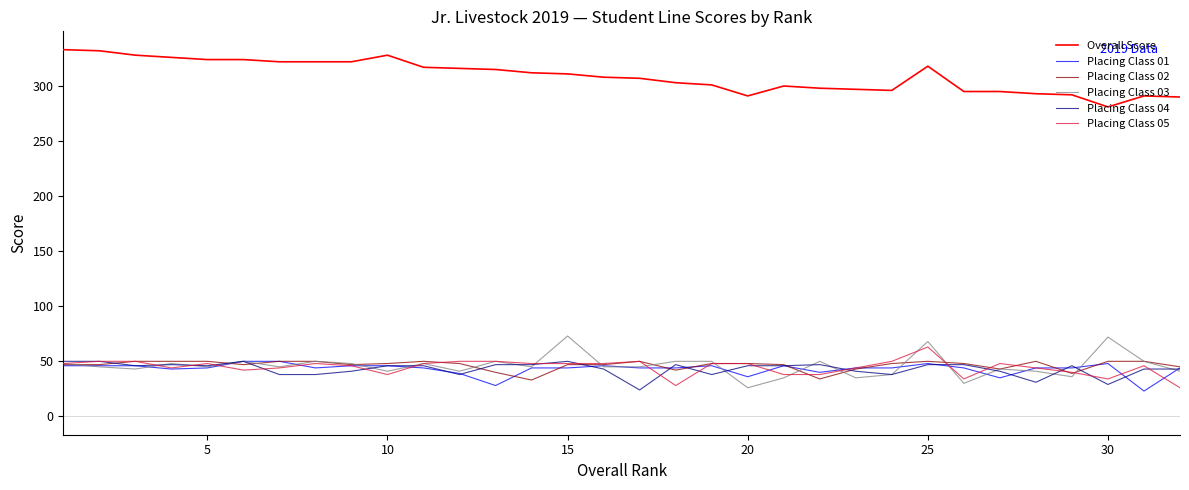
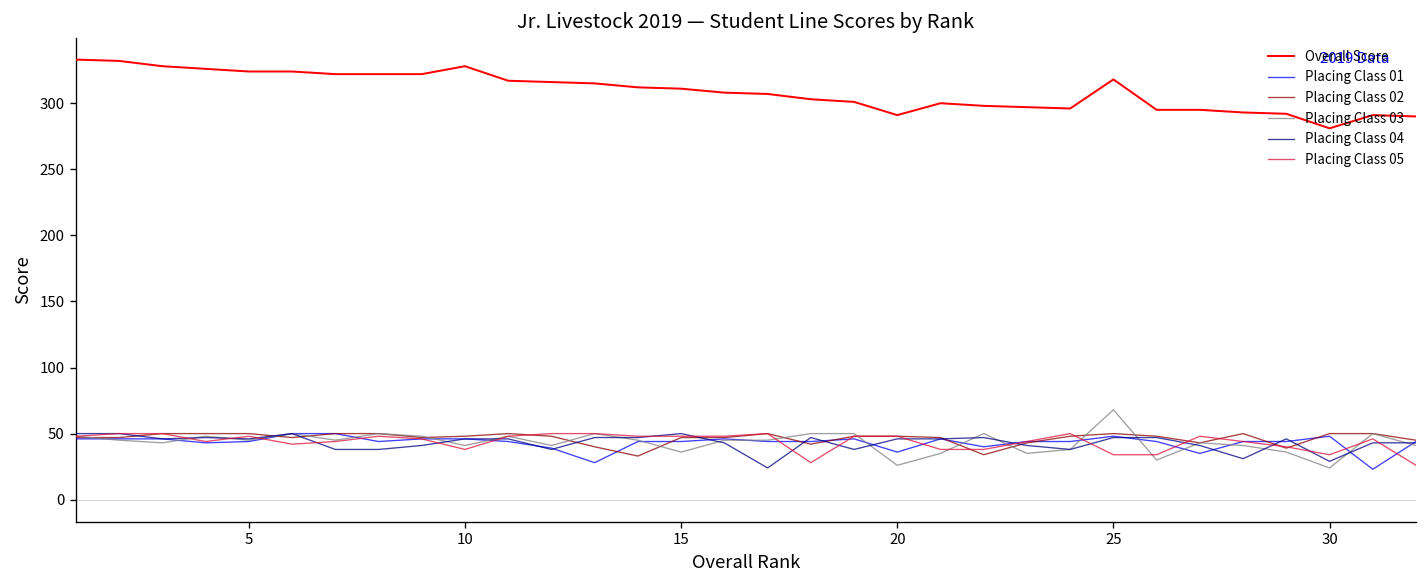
Placing Class 03, 15: 73 -> 36
Placing Class 05, 25: 63 -> 34
Placing Class 03, 30: 72 -> 24
